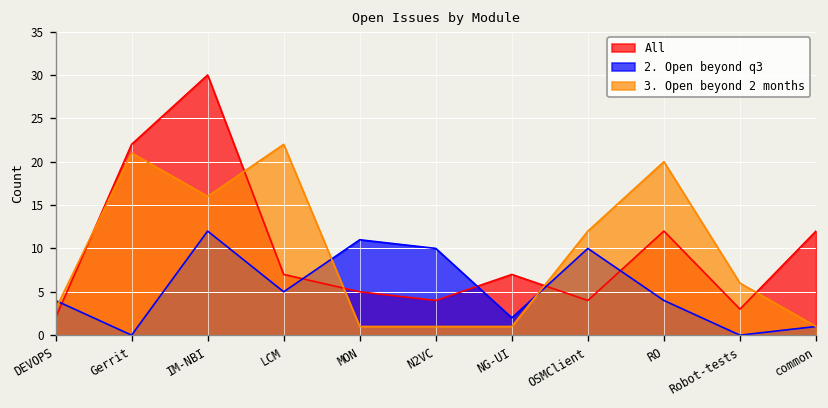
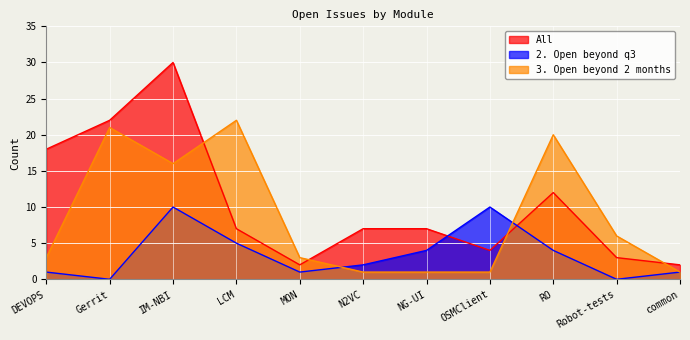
All, DEVOPS: 2 -> 18
2. Open beyond q3, DEVOPS: 4 -> 1
2. Open beyond q3, IM-NBI: 12 -> 10
All, MON: 5 -> 2
2. Open beyond q3, MON: 11 -> 1
3. Open beyond 2 months, MON: 1 -> 3
All, N2VC: 4 -> 7
2. Open beyond q3, N2VC: 10 -> 2
2. Open beyond q3, NG-UI: 2 -> 4
3. Open beyond 2 months, OSMClient: 12 -> 1
All, common: 12 -> 2
